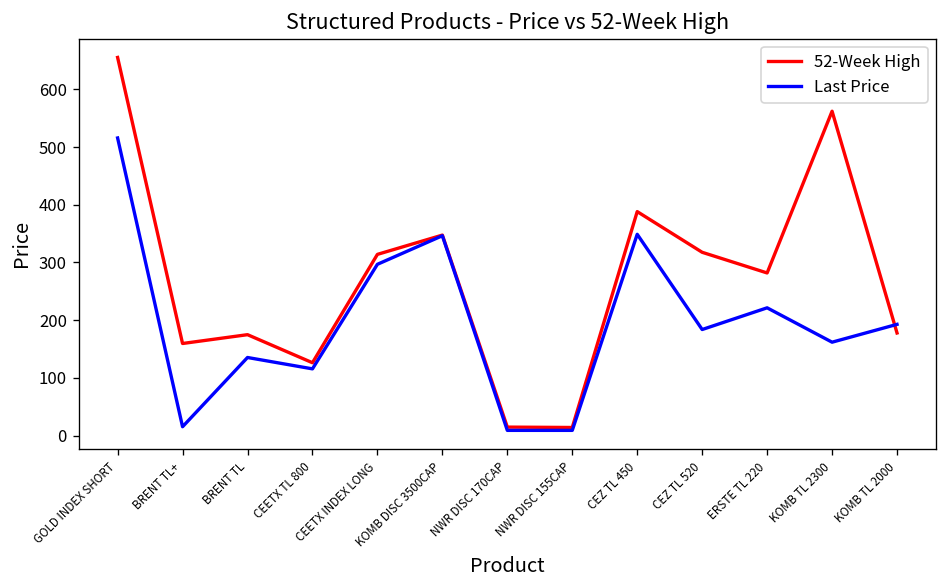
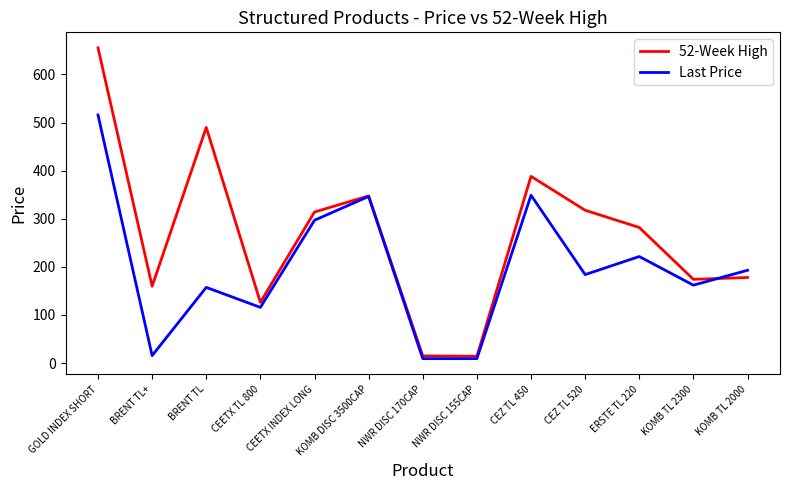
52-Week High, BRENT TL: 170 -> 490
Last Price, BRENT TL: 140 -> 160
52-Week High, KOMB TL 2300: 560 -> 170
